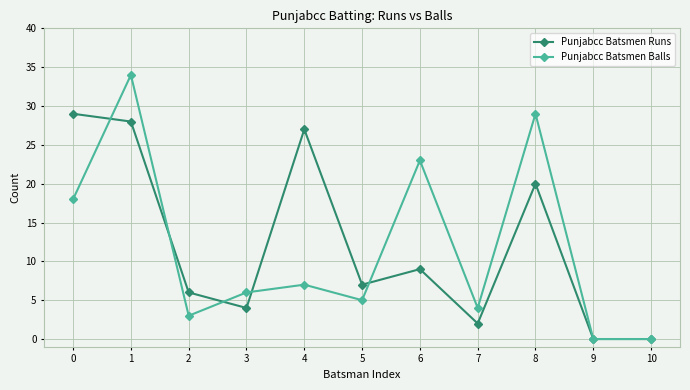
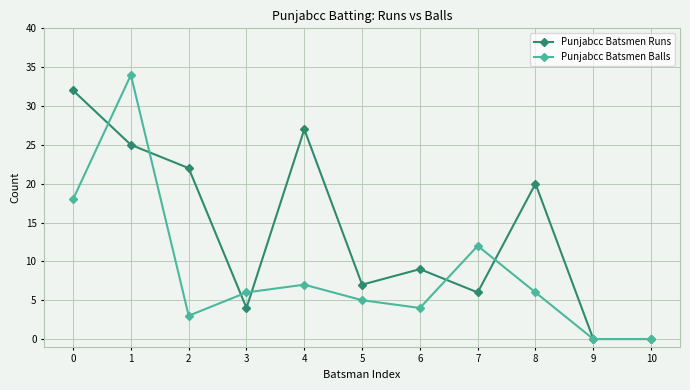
Punjabcc Batsmen Runs, 0: 29 -> 32
Punjabcc Batsmen Runs, 1: 28 -> 25
Punjabcc Batsmen Runs, 2: 6 -> 22
Punjabcc Batsmen Balls, 6: 23 -> 4
Punjabcc Batsmen Runs, 7: 2 -> 6
Punjabcc Batsmen Balls, 7: 4 -> 12
Punjabcc Batsmen Balls, 8: 29 -> 6
